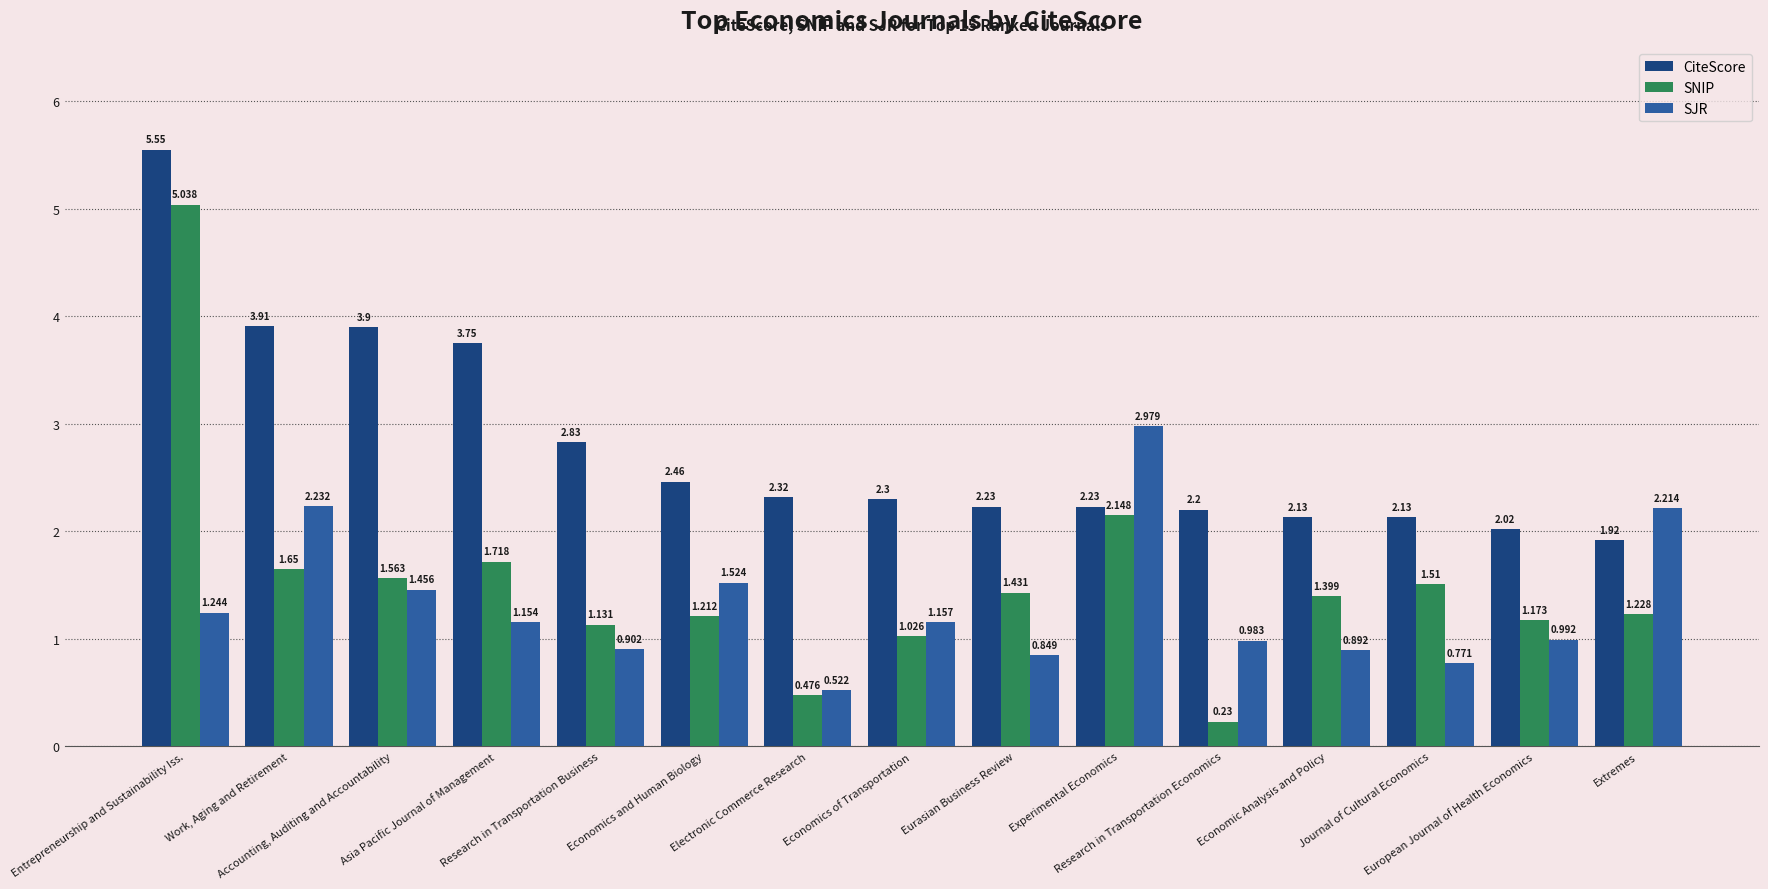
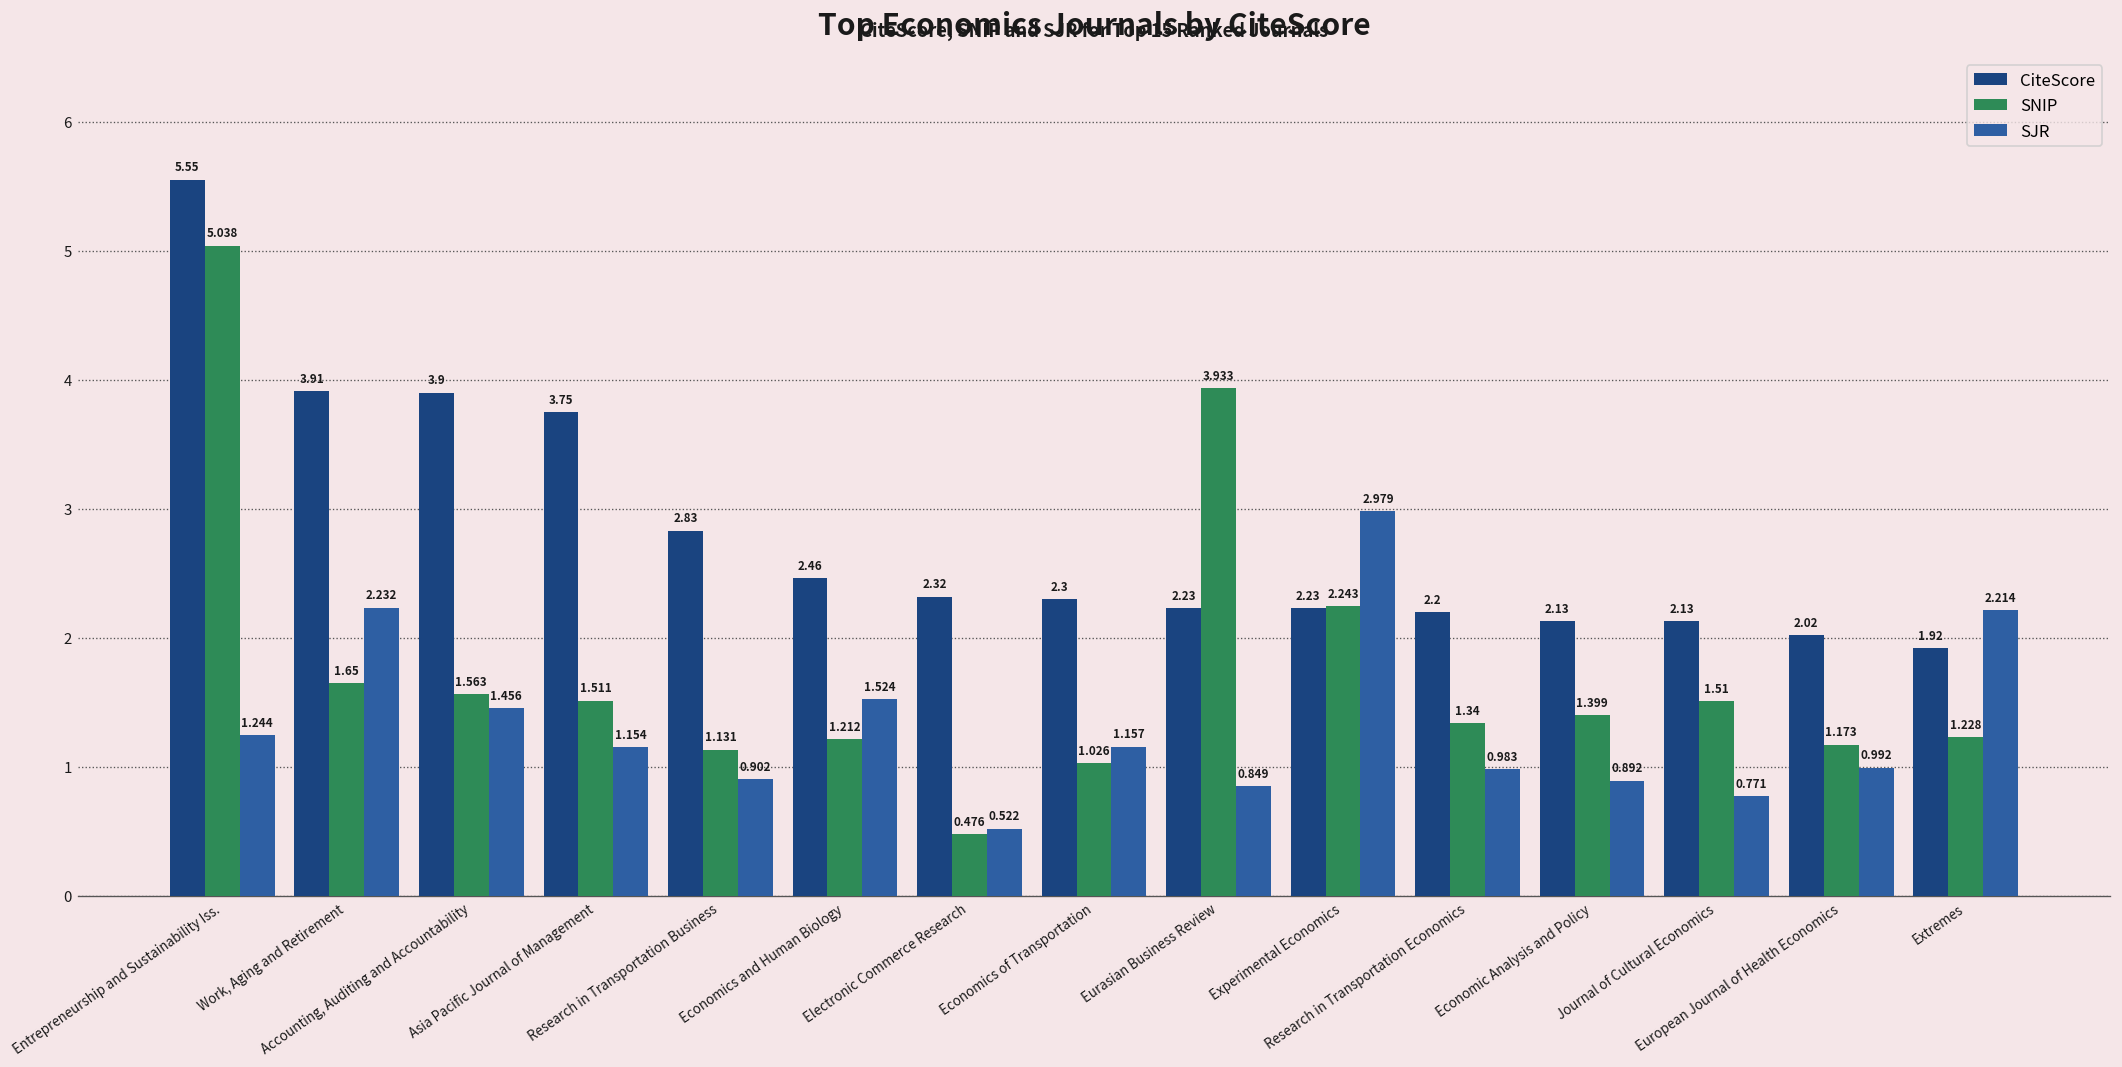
SNIP, Asia Pacific Journal of Management: 1.718 -> 1.511
SNIP, Eurasian Business Review: 1.431 -> 3.933
SNIP, Experimental Economics: 2.148 -> 2.243
SNIP, Research in Transportation Economics: 0.23 -> 1.34
